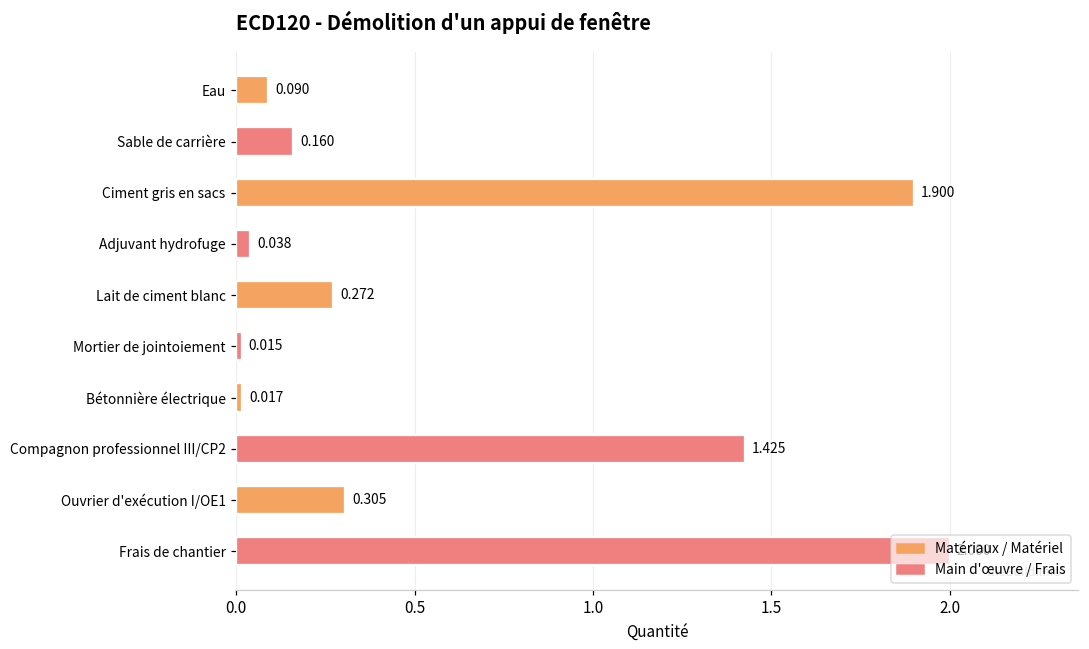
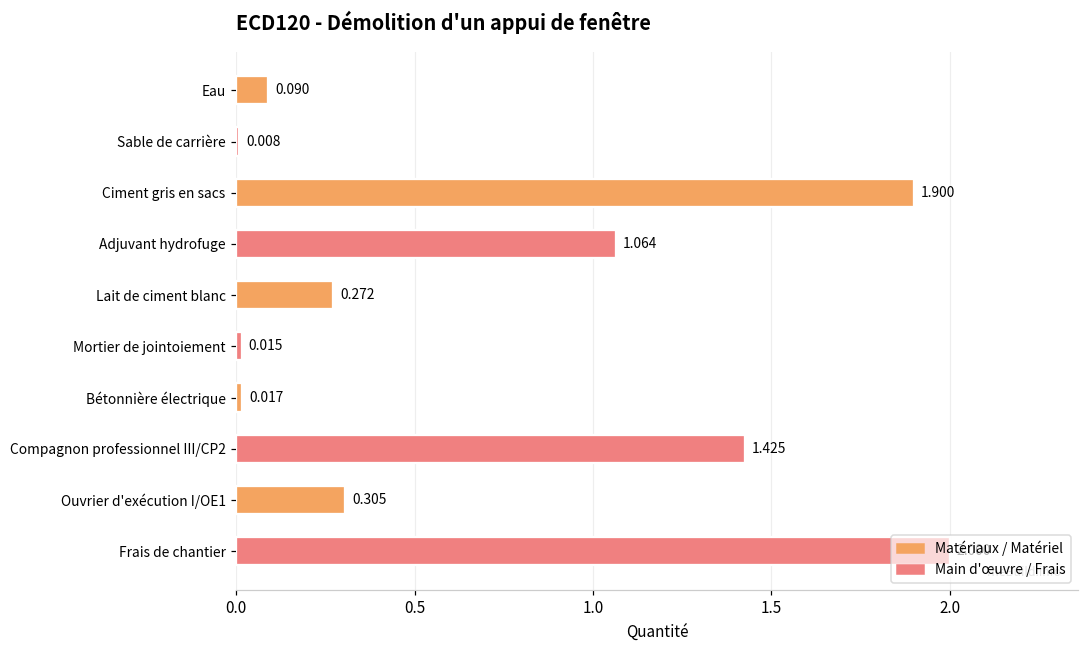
Sable de carrière: 0.160 -> 0.008
Adjuvant hydrofuge: 0.038 -> 1.064
